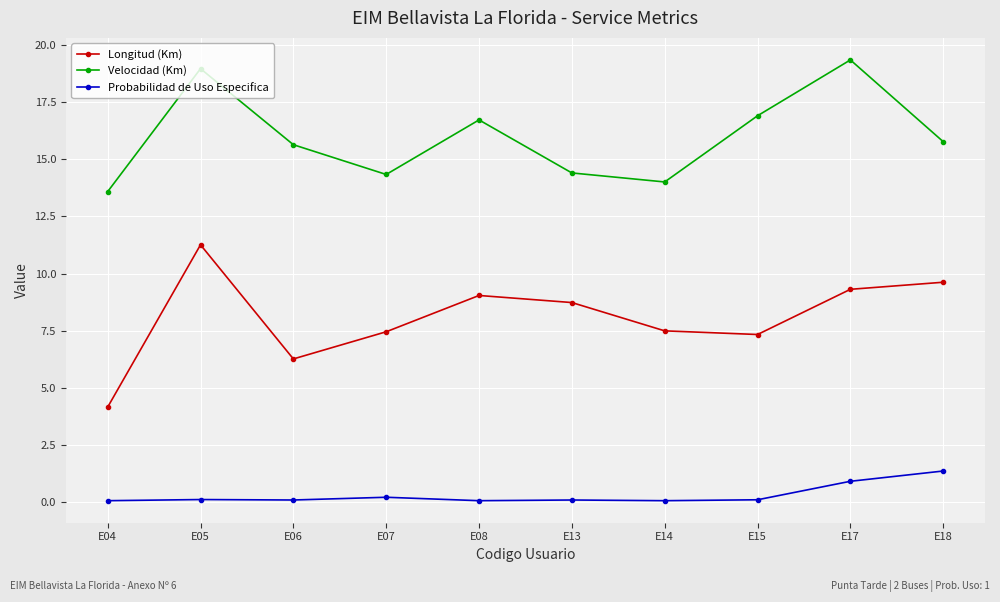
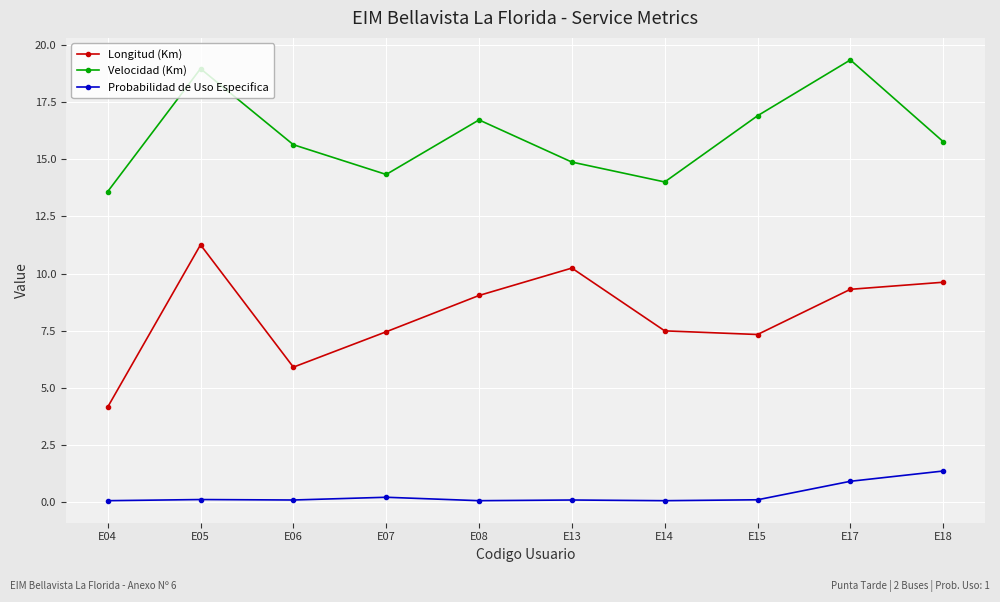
Longitud (Km), E06: 6.3 -> 5.9
Longitud (Km), E13: 8.7 -> 10.2
Velocidad (Km), E13: 14.4 -> 14.9
